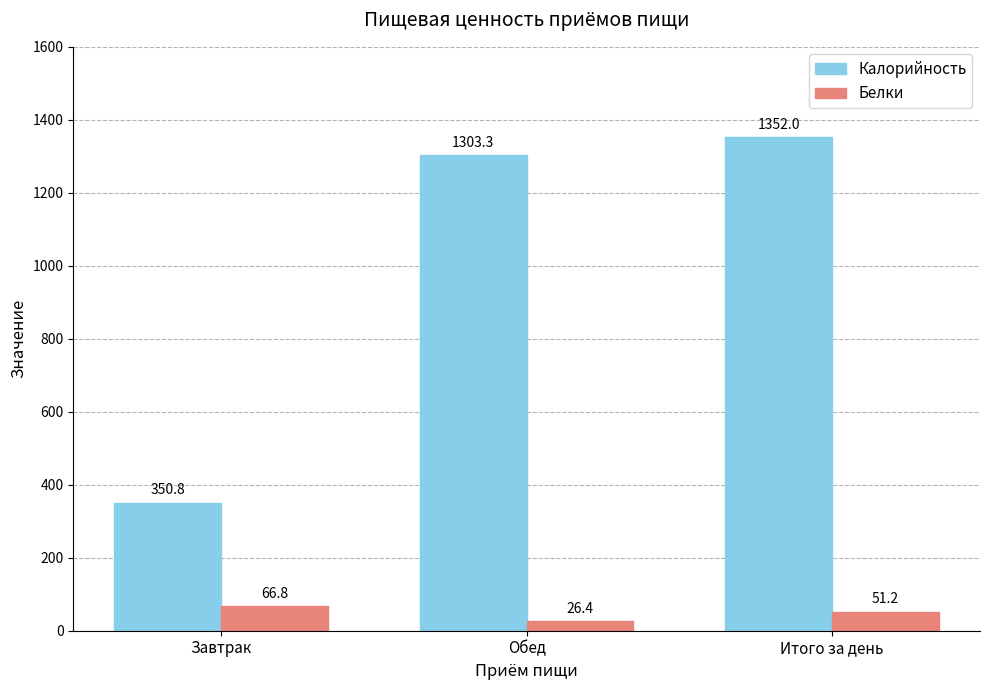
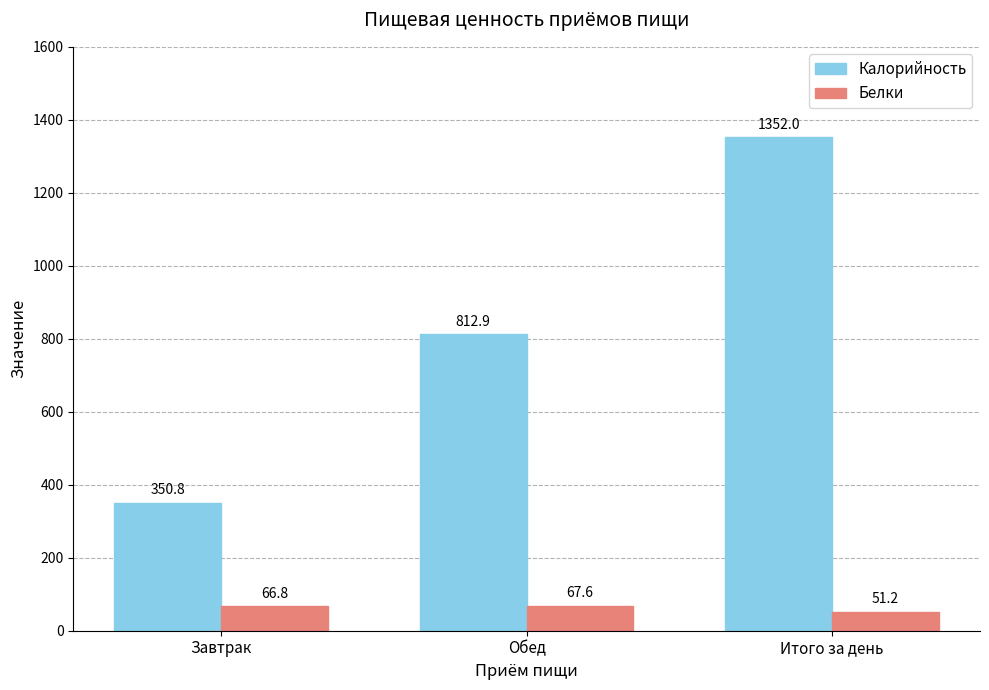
Калорийность, Обед: 1303.3 -> 812.9
Белки, Обед: 26.4 -> 67.6
